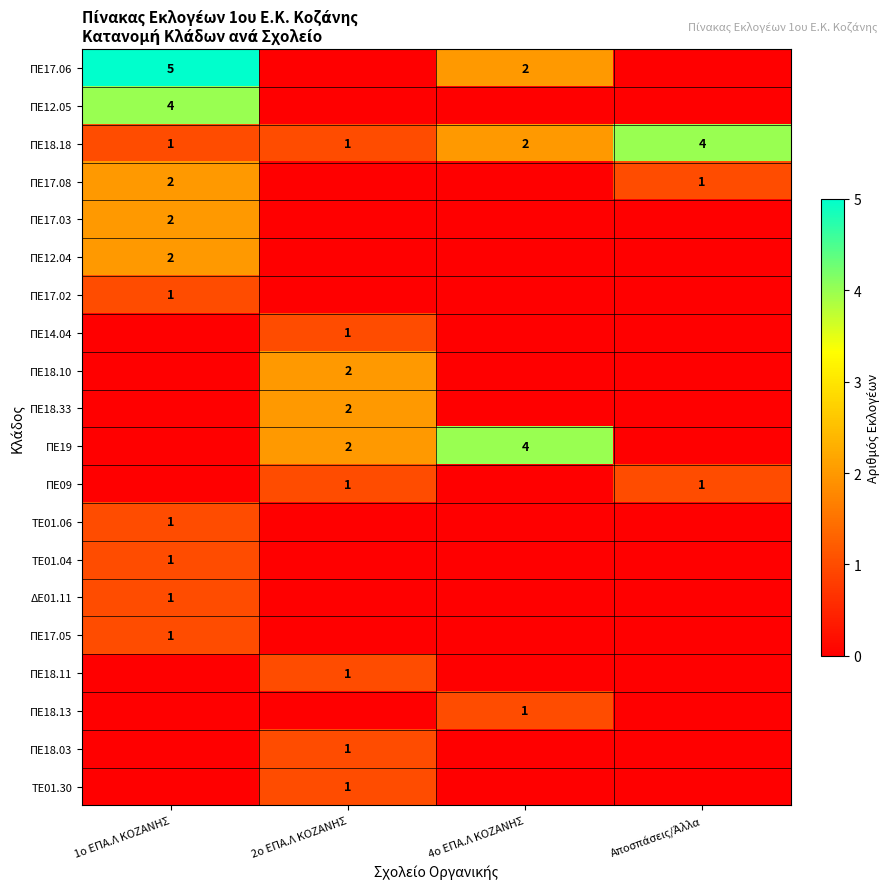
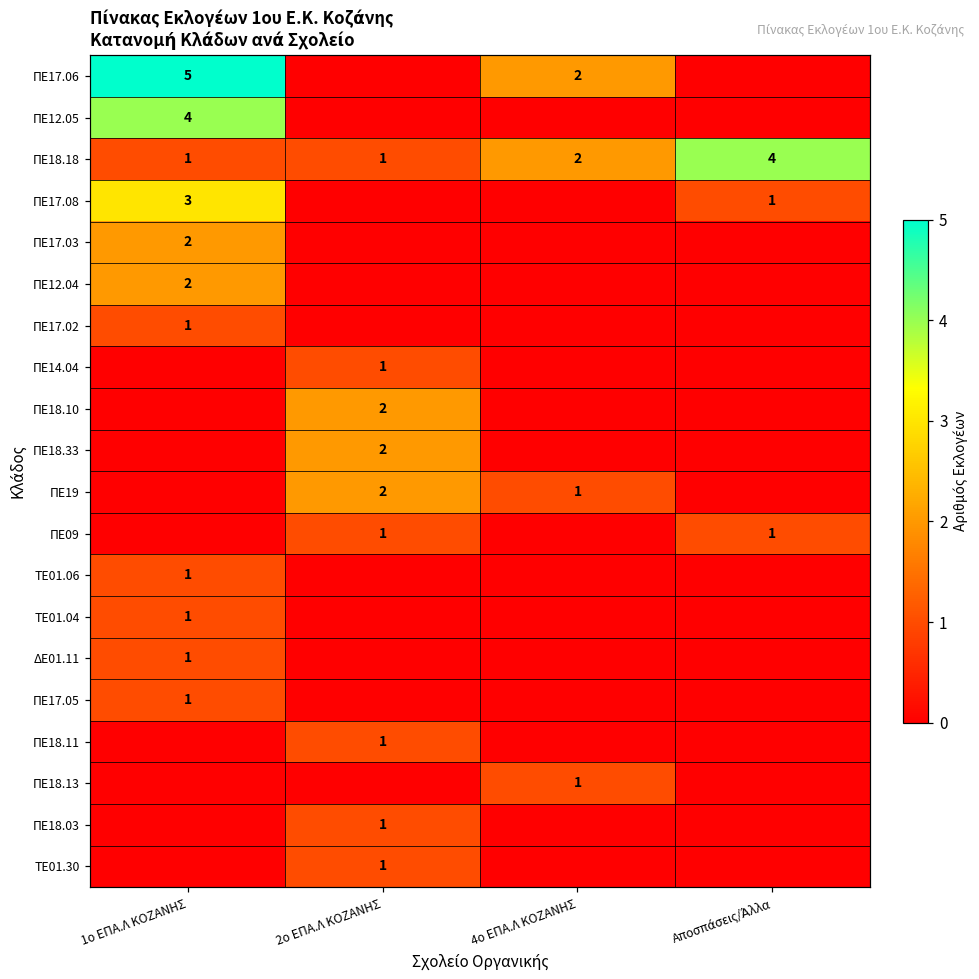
ΠΕ17.08, 1ο ΕΠΑ.Λ ΚΟΖΑΝΗΣ: 2 -> 3
ΠΕ19, 4ο ΕΠΑ.Λ ΚΟΖΑΝΗΣ: 4 -> 1
